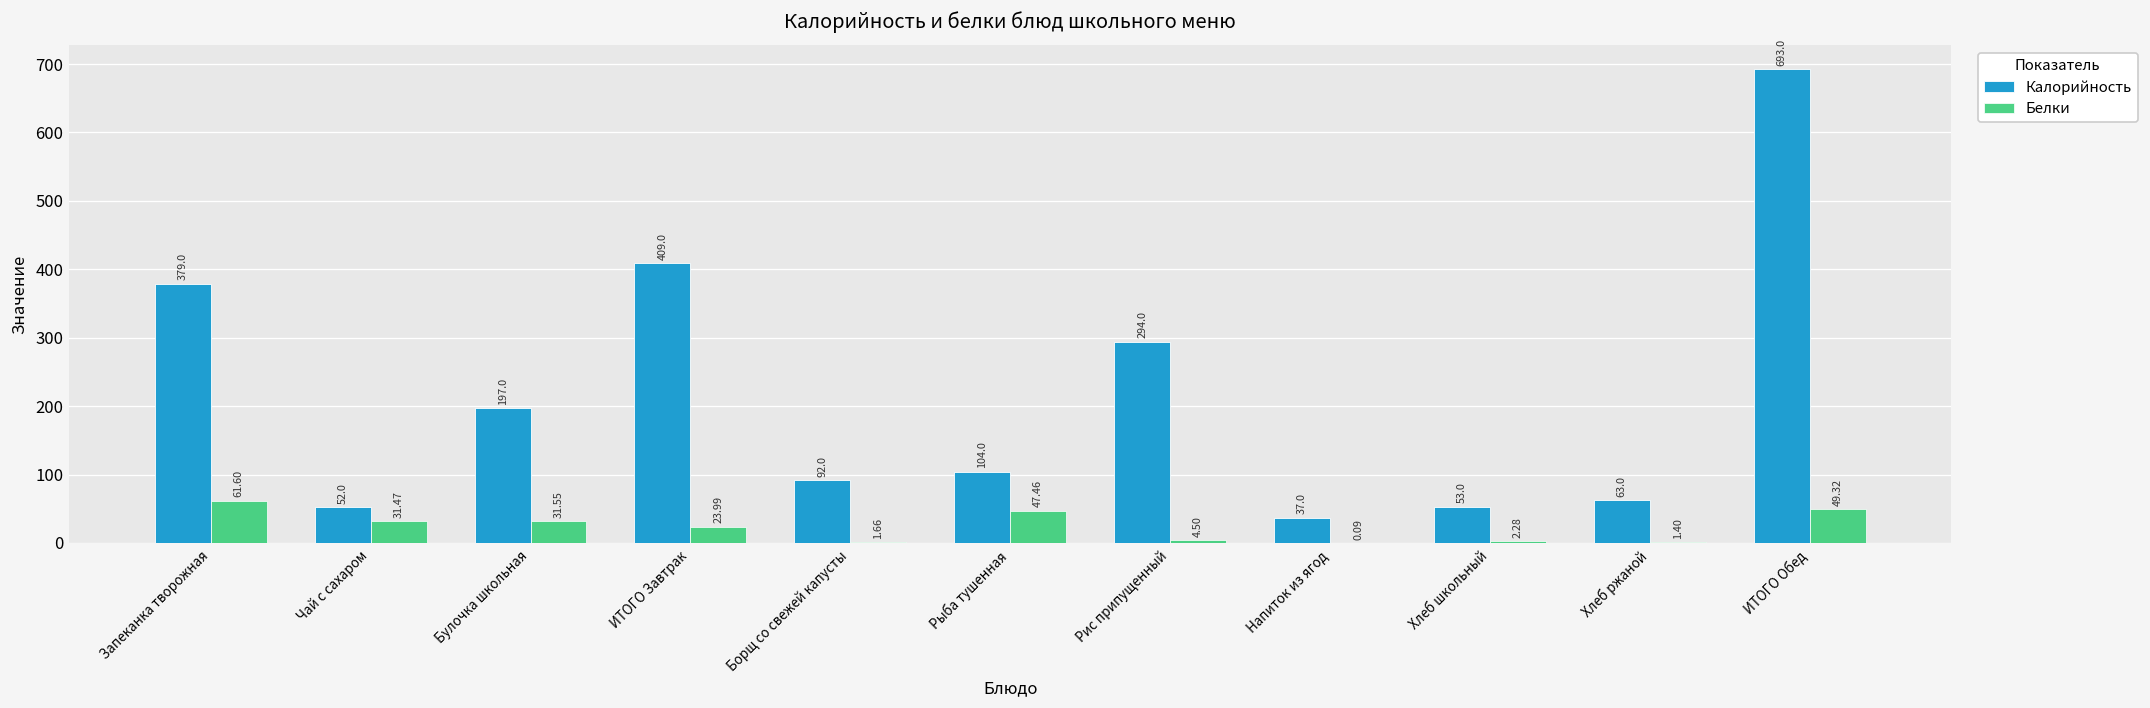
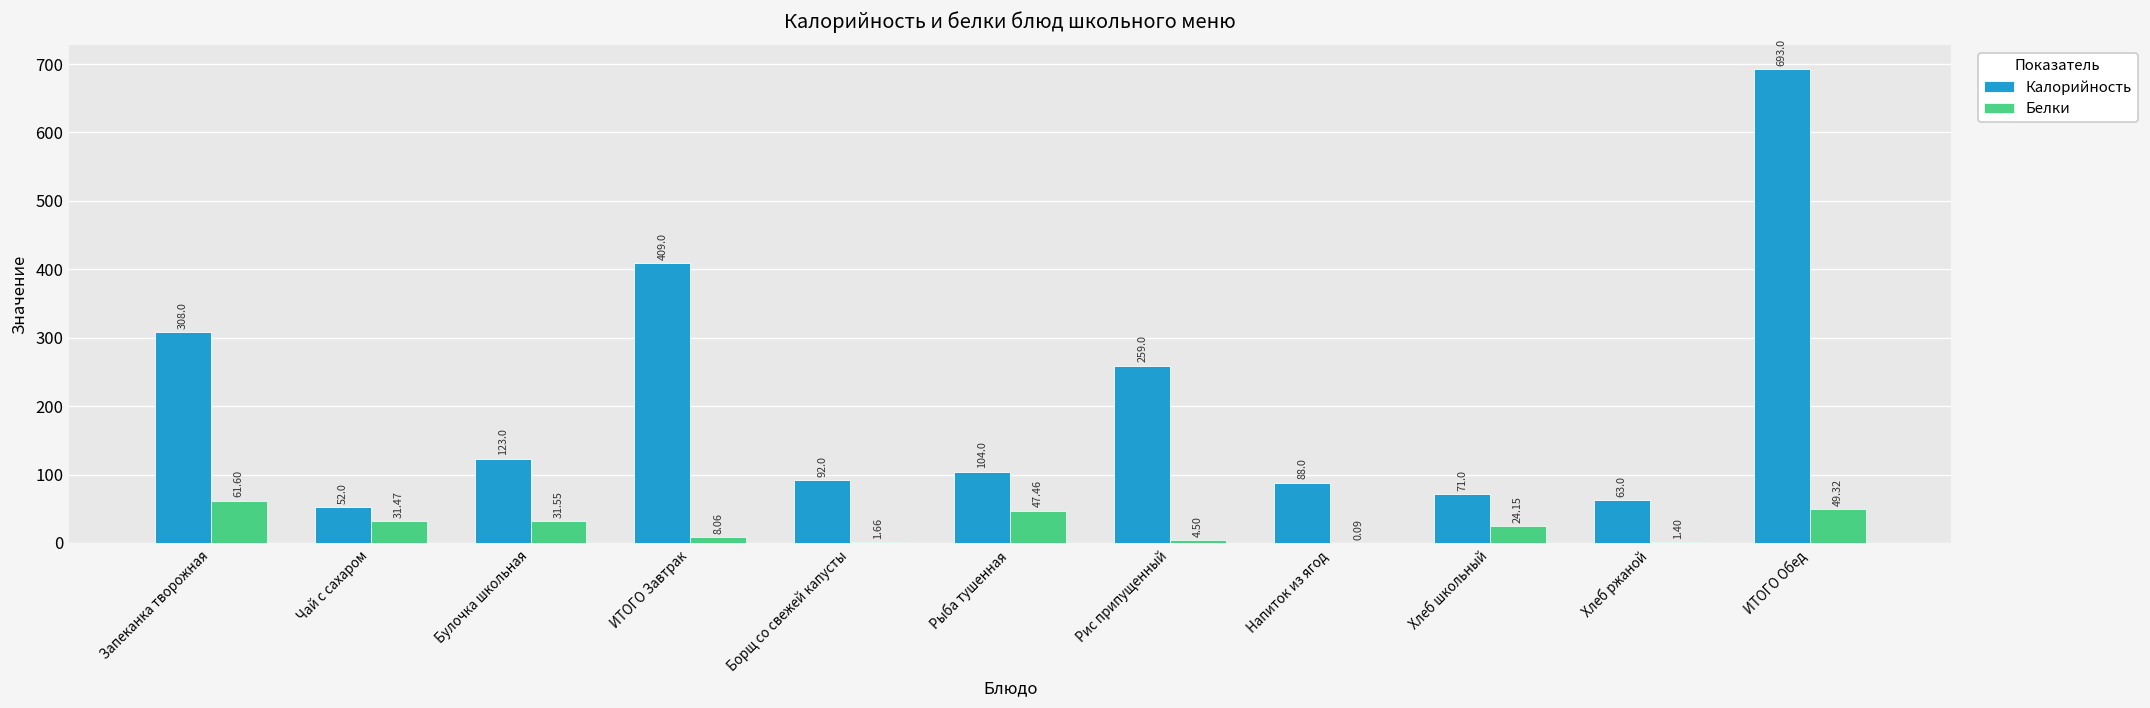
Калорийность, Запеканка творожная: 379.0 -> 308.0
Калорийность, Булочка школьная: 197.0 -> 123.0
Белки, ИТОГО Завтрак: 23.99 -> 8.06
Калорийность, Рис припущенный: 294.0 -> 259.0
Калорийность, Напиток из ягод: 37.0 -> 88.0
Калорийность, Хлеб школьный: 53.0 -> 71.0
Белки, Хлеб школьный: 2.28 -> 24.15
